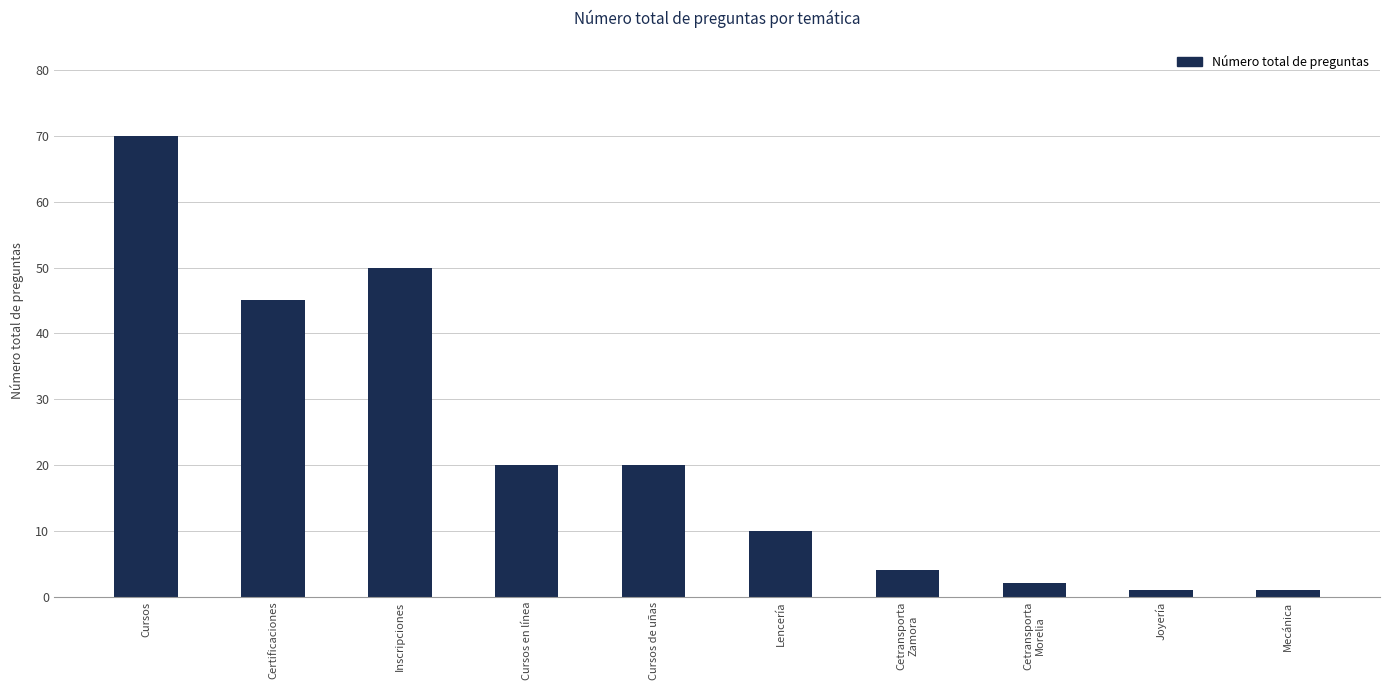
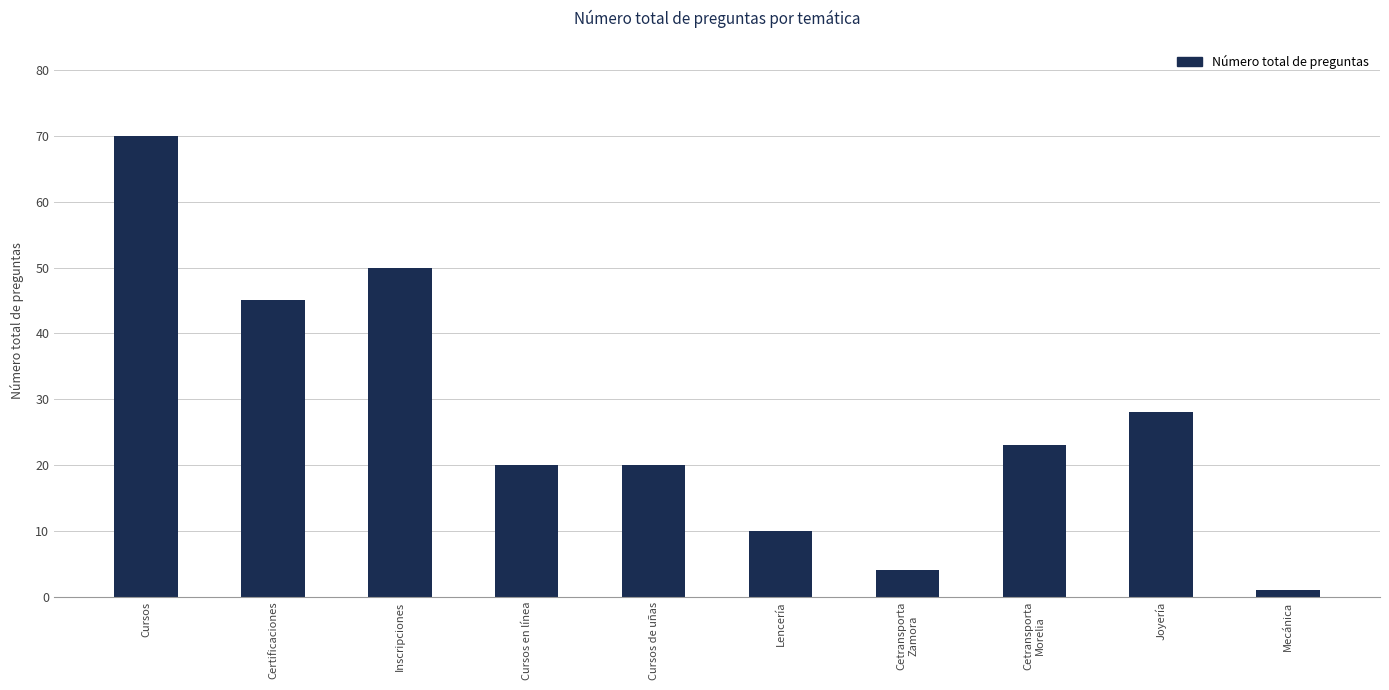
Cetransporta Morelia: 2 -> 23
Joyería: 1 -> 28
